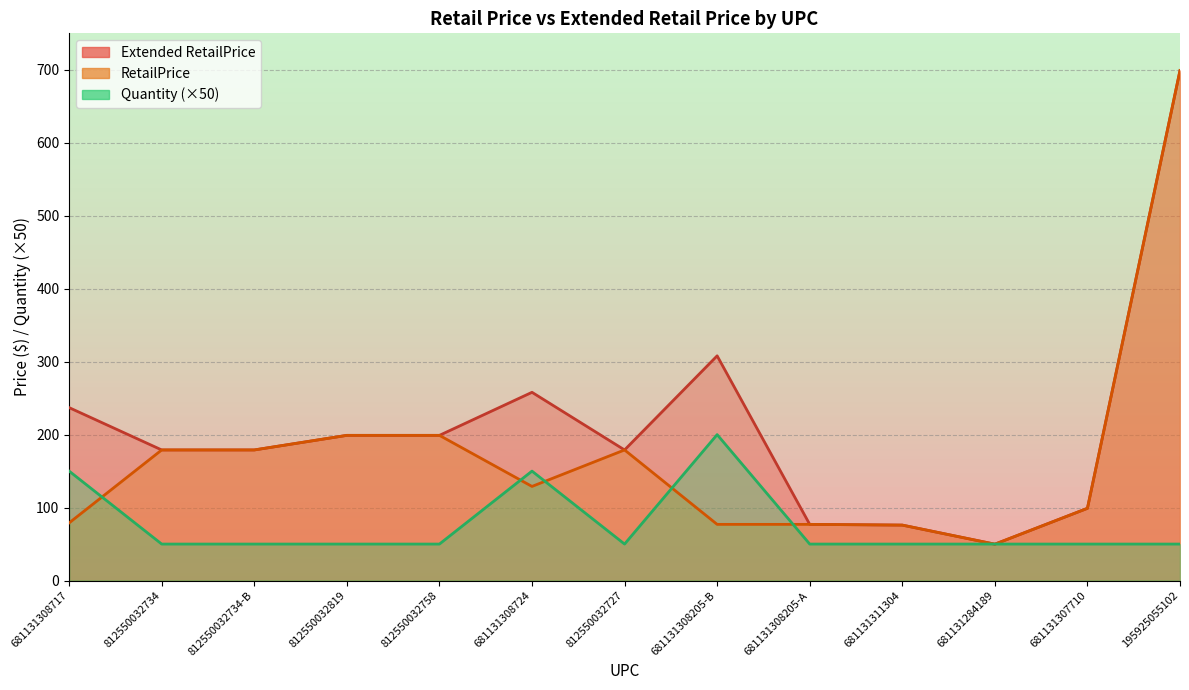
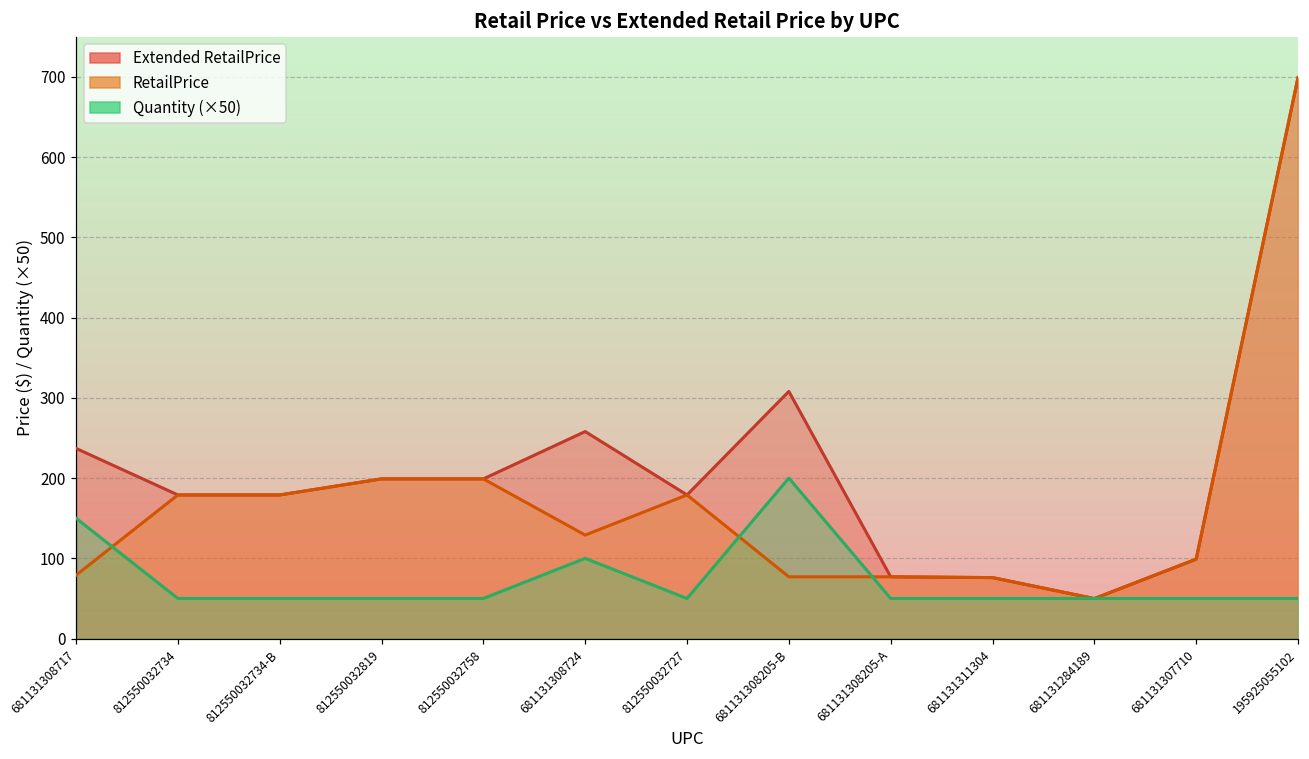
Quantity (×50), 681131308724: 150 -> 100
